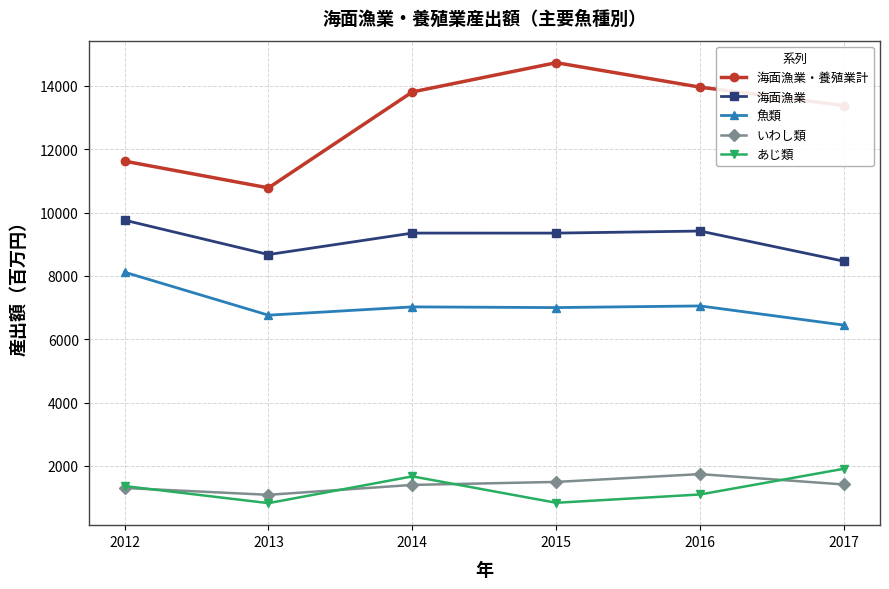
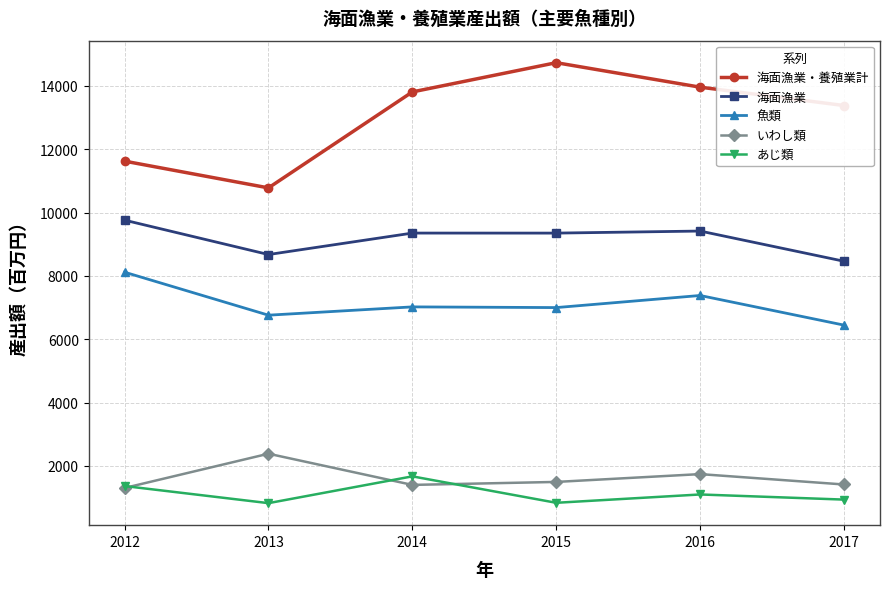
いわし類, 2013: 1100 -> 2400
魚類, 2016: 7100 -> 7400
あじ類, 2017: 1900 -> 900
